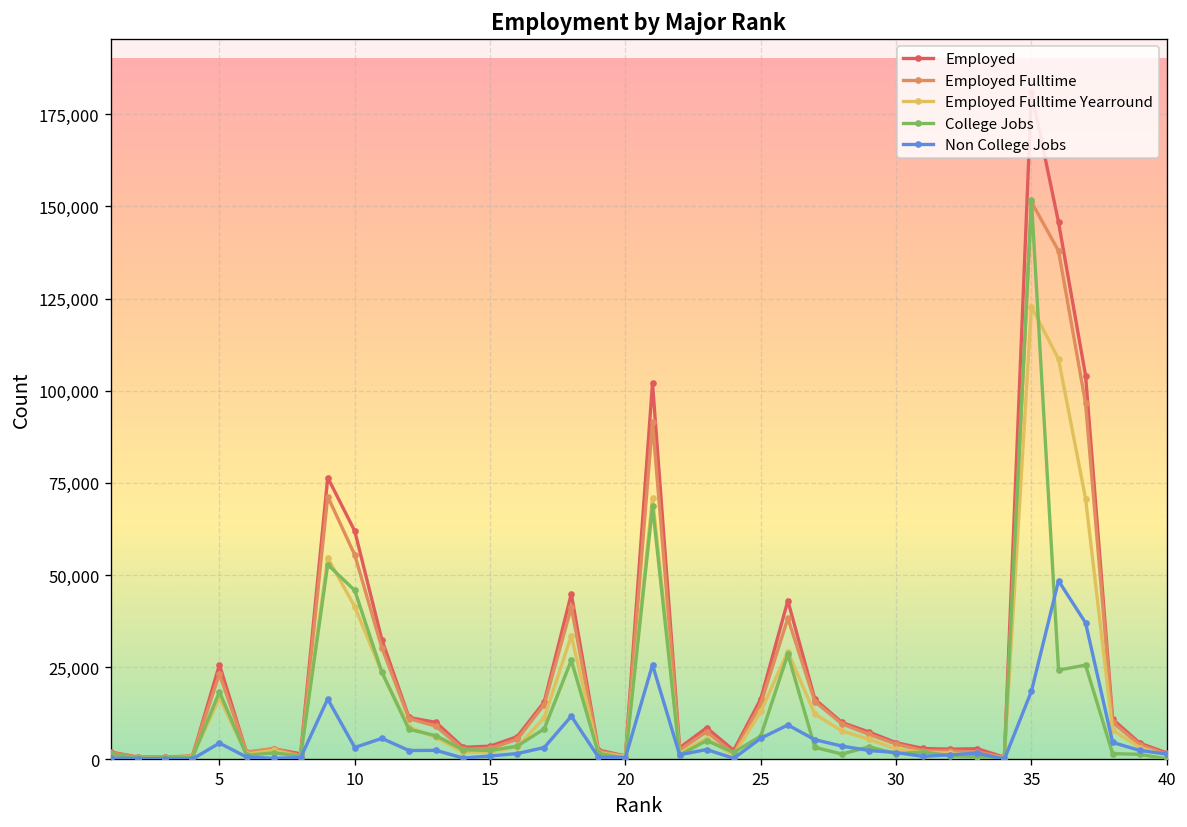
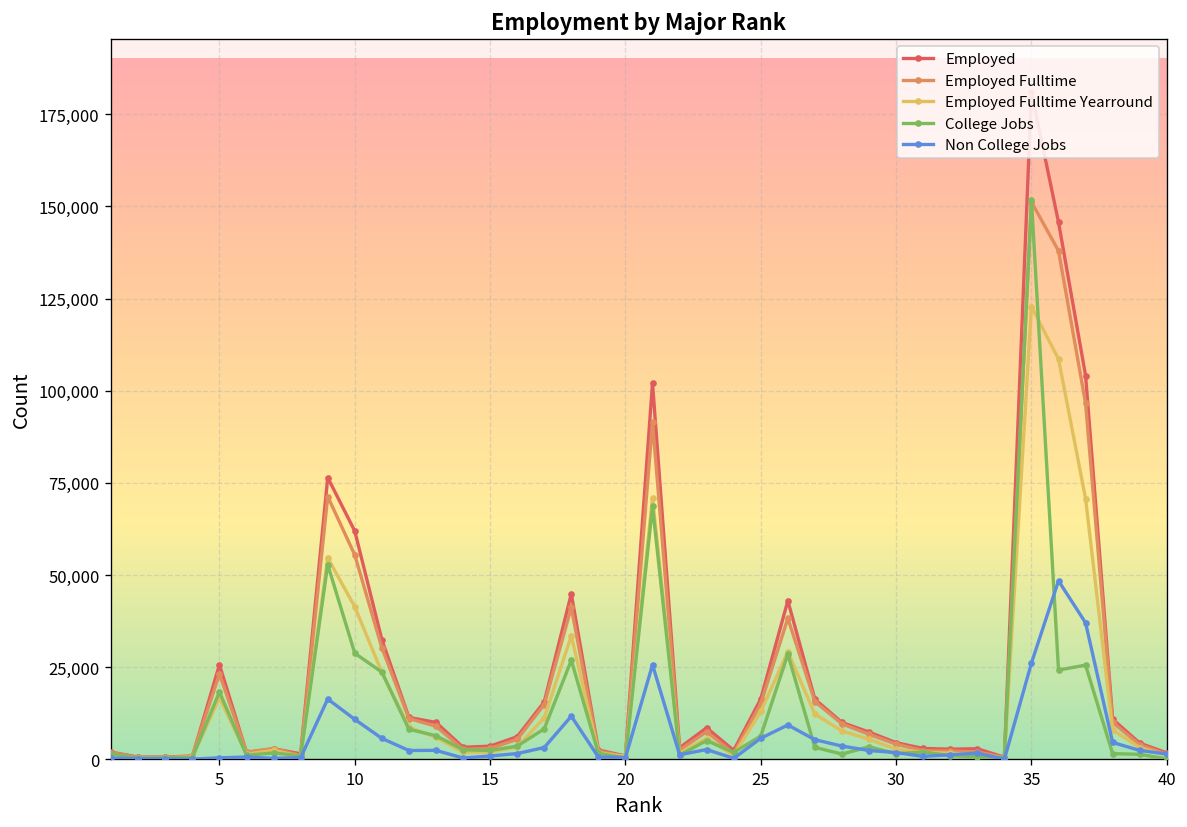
Non College Jobs, 5: 4,000 -> 0
College Jobs, 10: 46,000 -> 29,000
Non College Jobs, 10: 3,000 -> 11,000
Non College Jobs, 35: 19,000 -> 26,000
